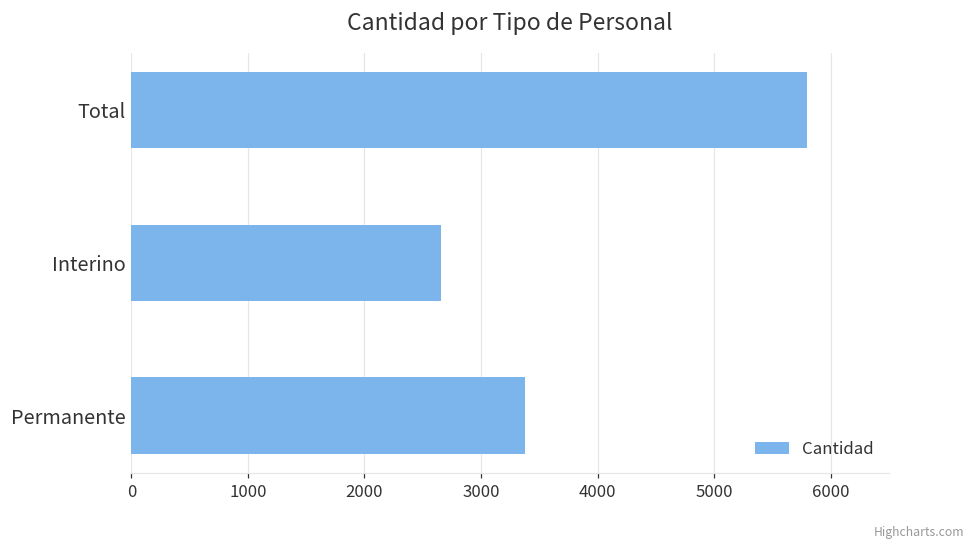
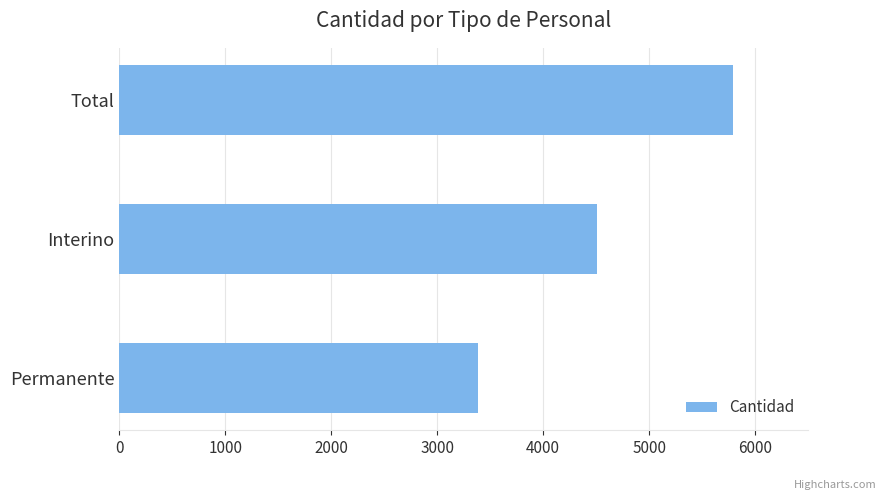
Interino: 2660 -> 4510
